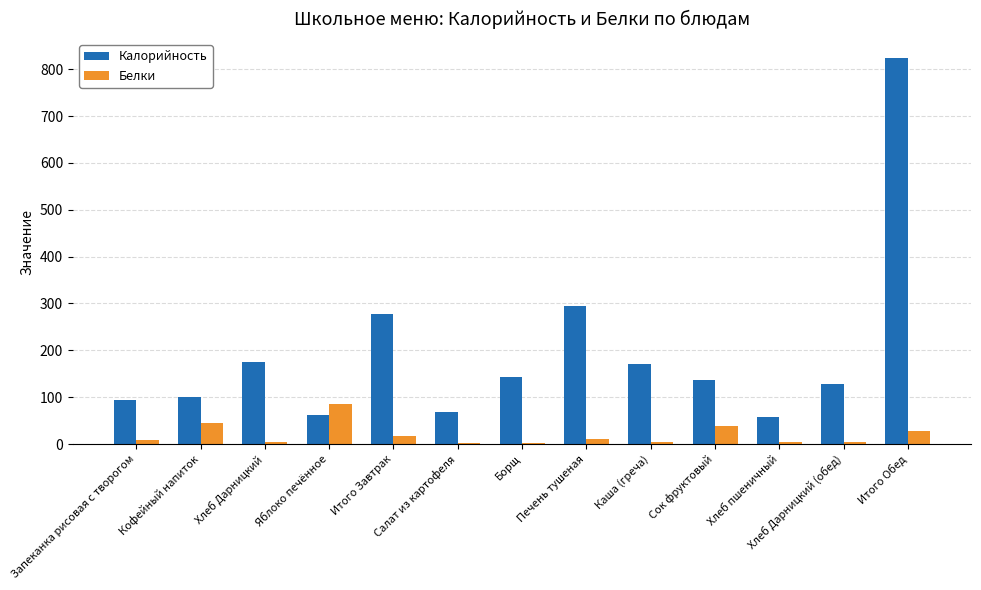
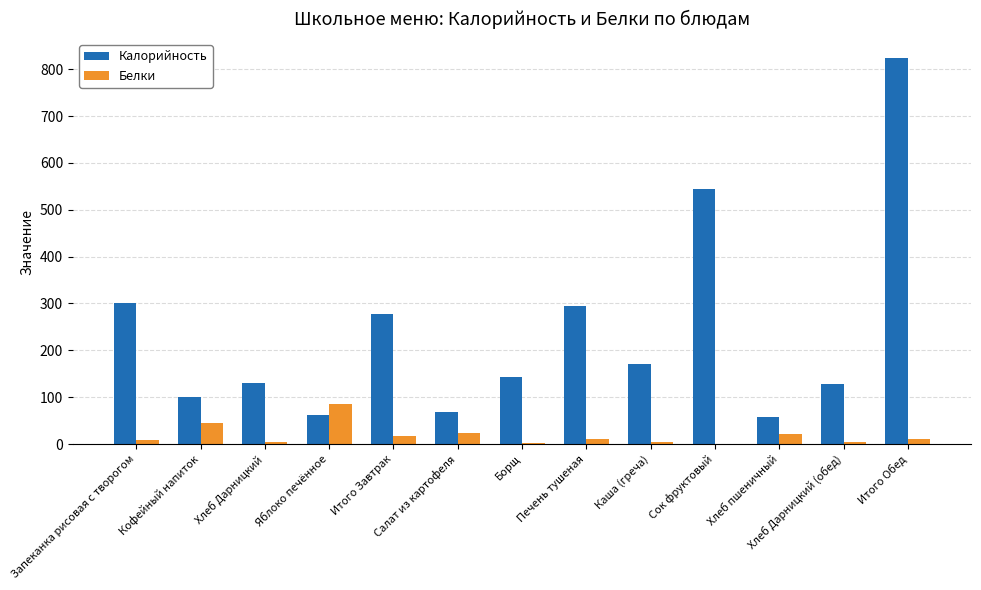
Калорийность, Запеканка рисовая с творогом: 100 -> 300
Калорийность, Хлеб Дарницкий: 180 -> 130
Белки, Салат из картофеля: 0 -> 20
Калорийность, Сок фруктовый: 140 -> 550
Белки, Сок фруктовый: 40 -> 0
Белки, Хлеб пшеничный: 0 -> 20
Белки, Итого Обед: 30 -> 10
